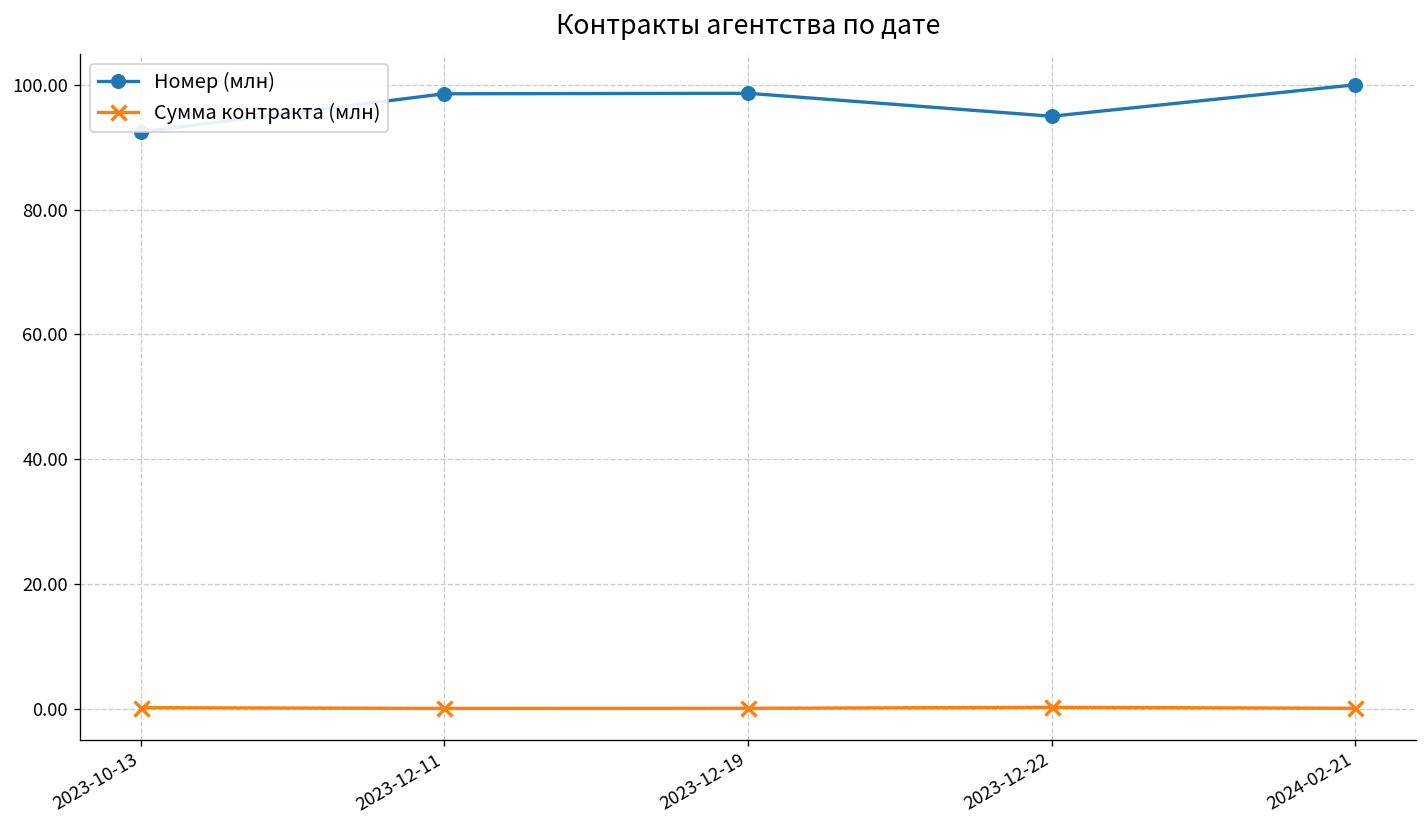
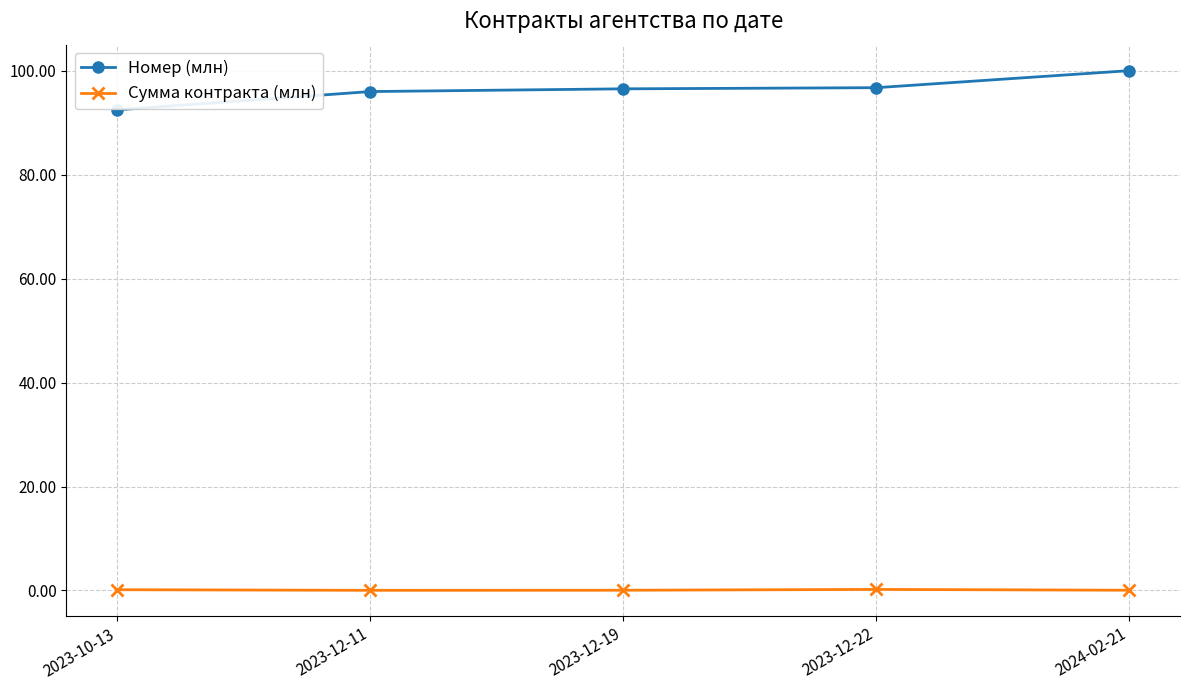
Номер (млн), 2023-12-11: 99 -> 96
Номер (млн), 2023-12-19: 99 -> 97
Номер (млн), 2023-12-22: 95 -> 97
